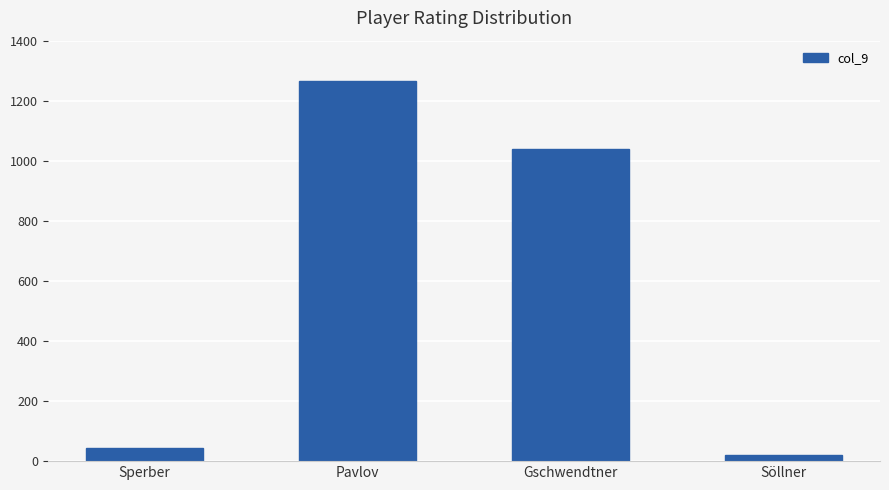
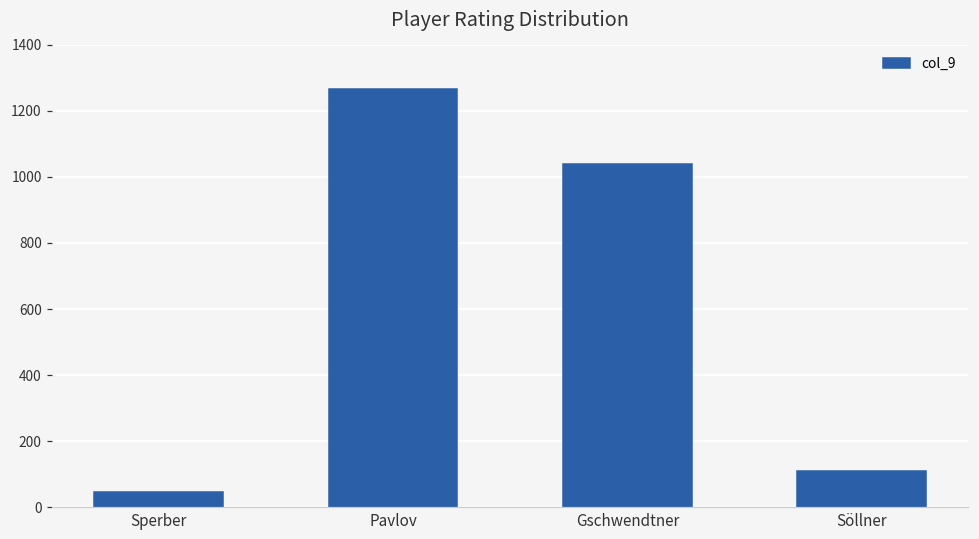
Söllner: 20 -> 110
